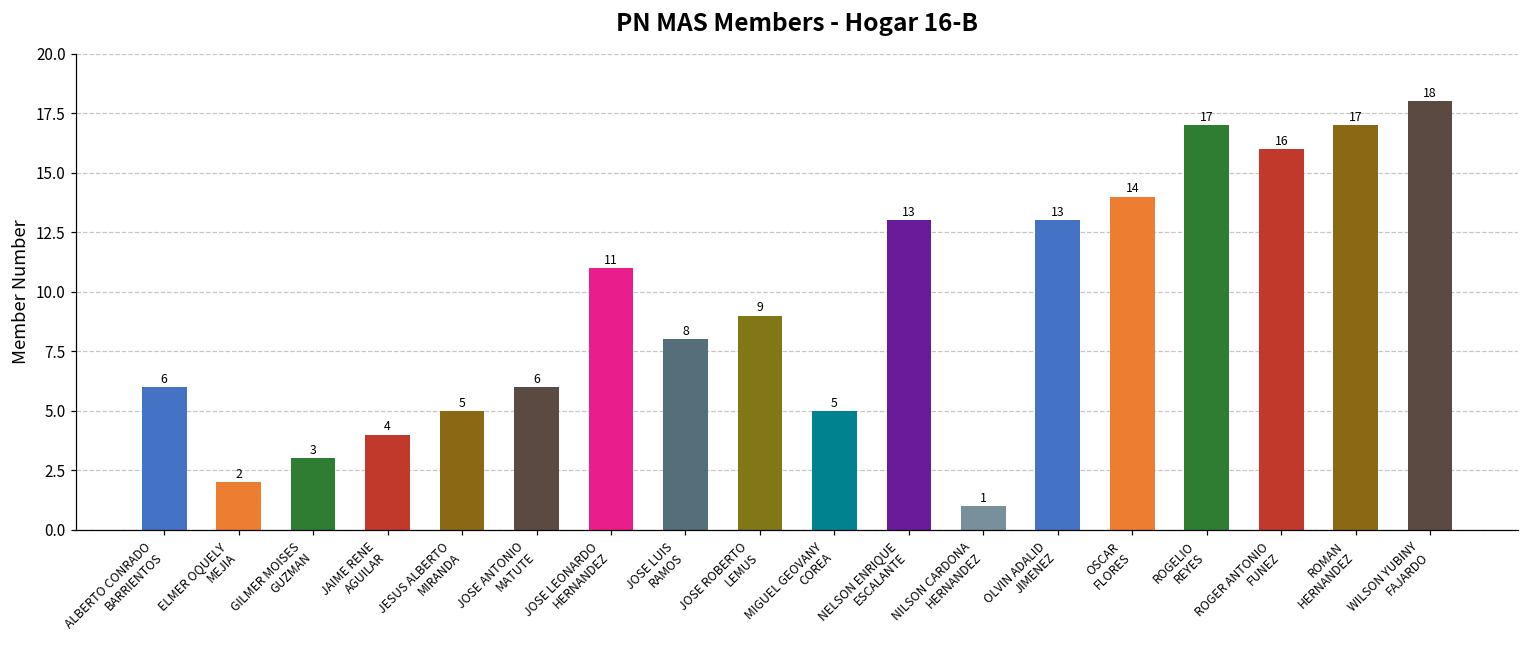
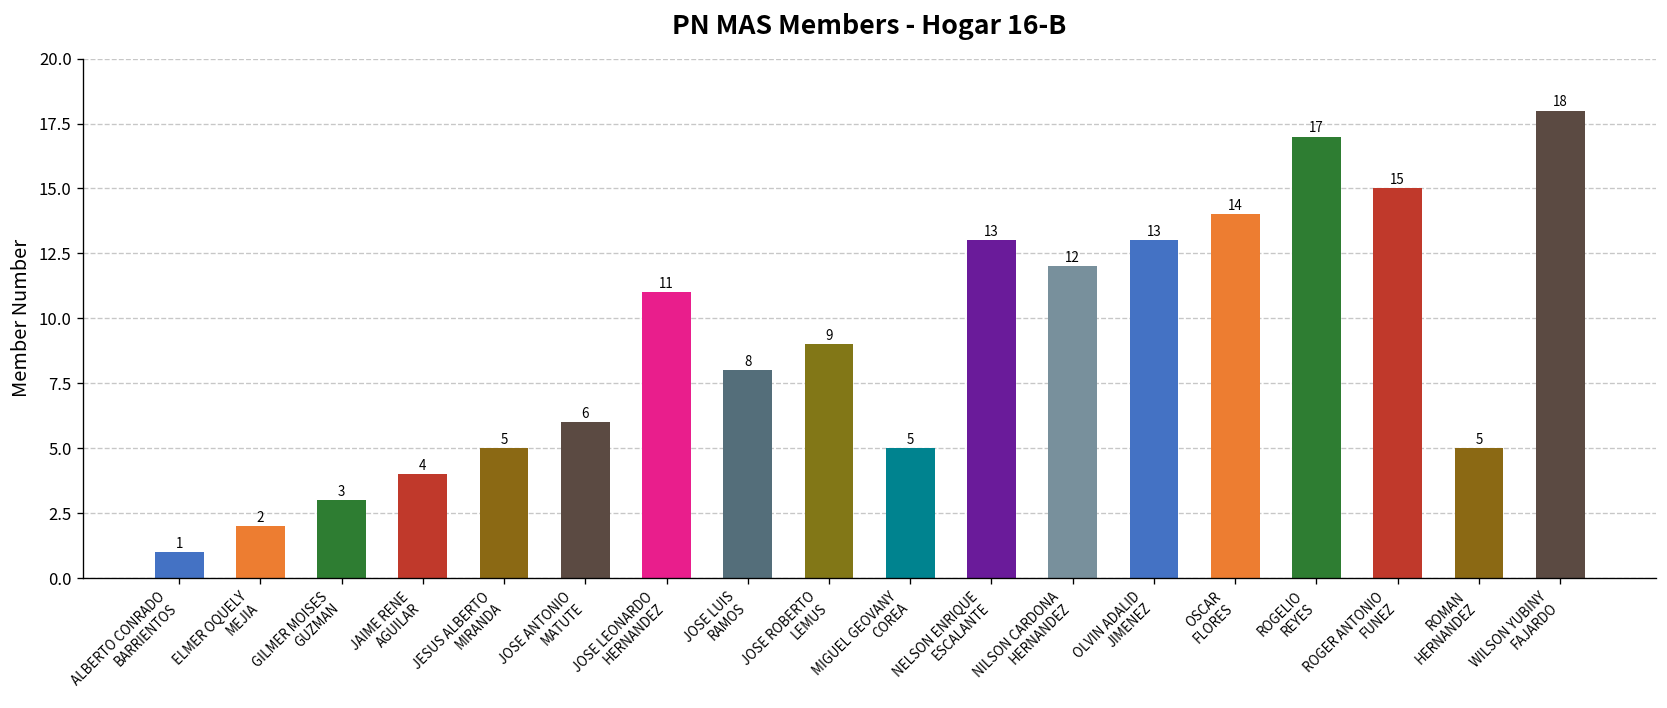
ALBERTO CONRADO BARRIENTOS: 6 -> 1
NILSON CARDONA HERNANDEZ: 1 -> 12
ROGER ANTONIO FUNEZ: 16 -> 15
ROMAN HERNANDEZ: 17 -> 5
